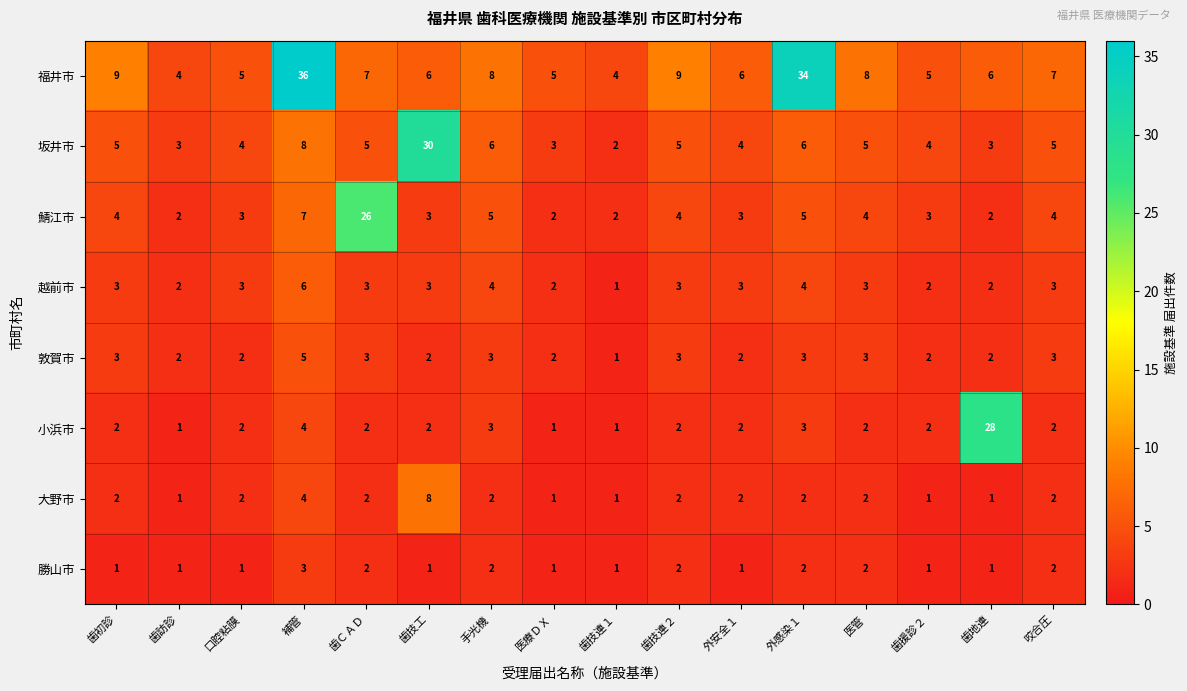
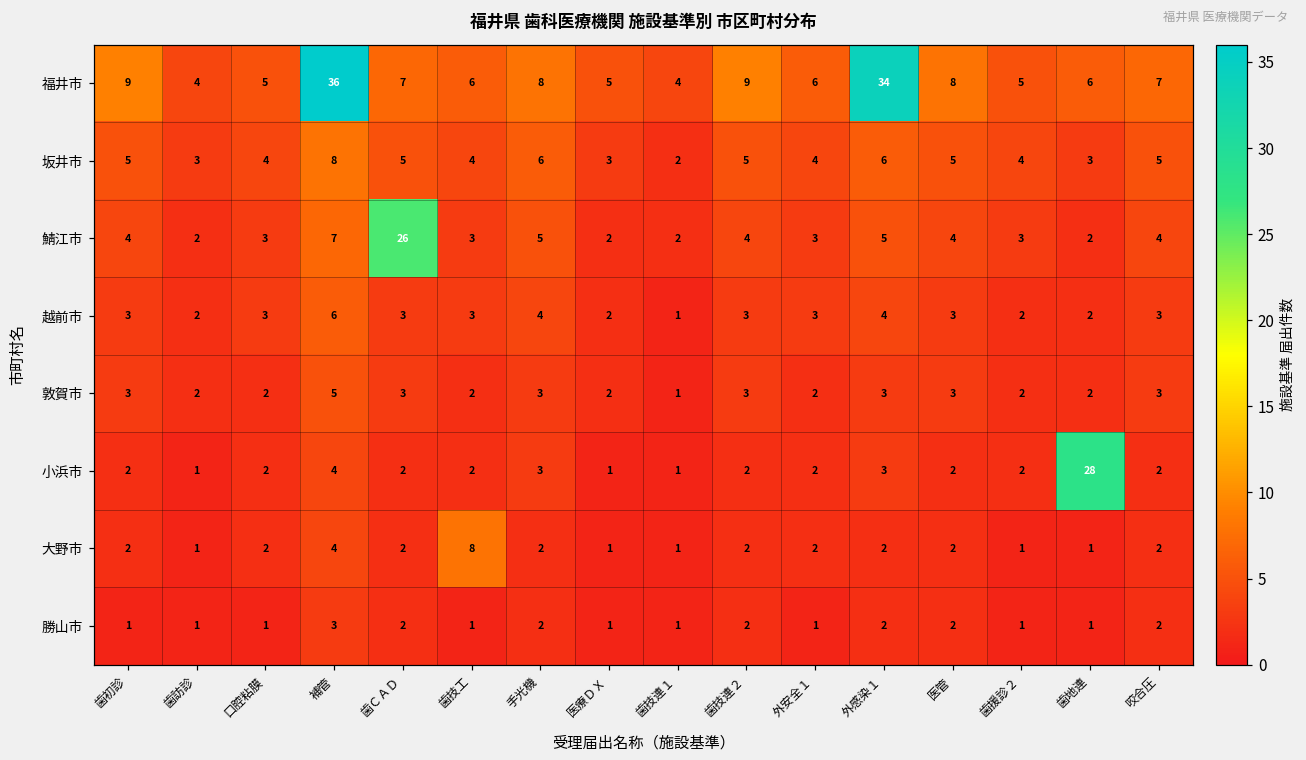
坂井市, 歯技工: 30 -> 4
